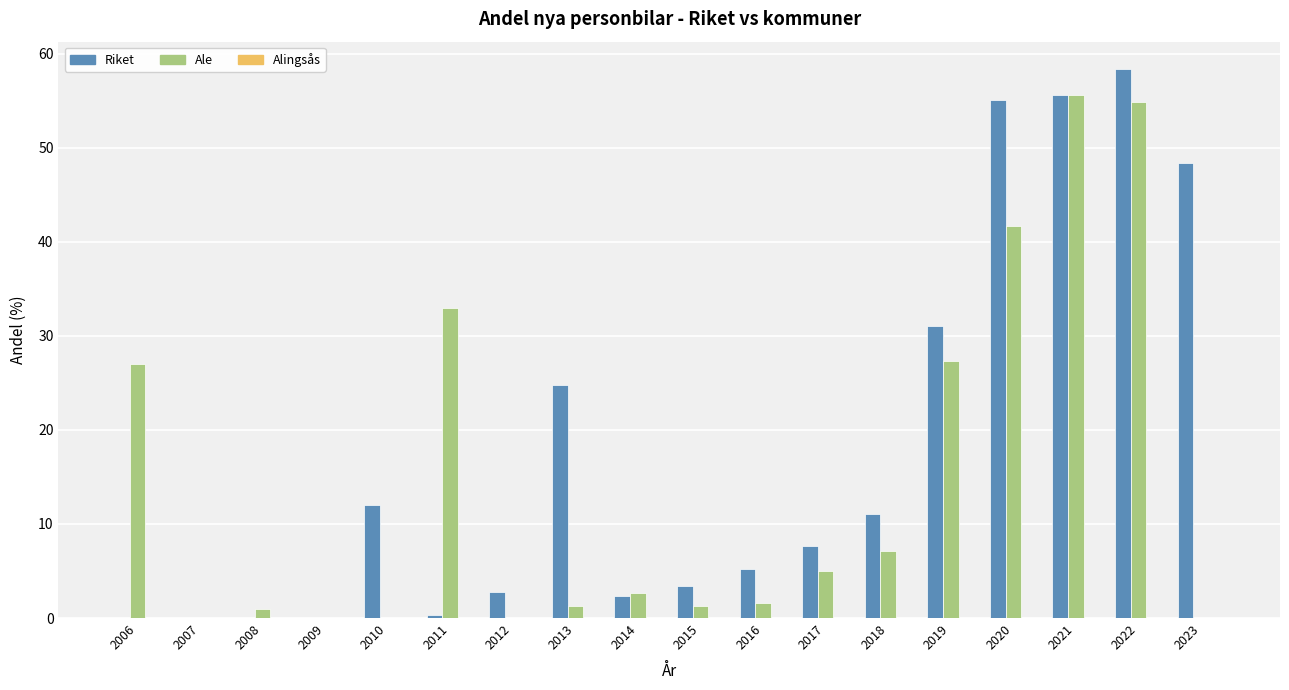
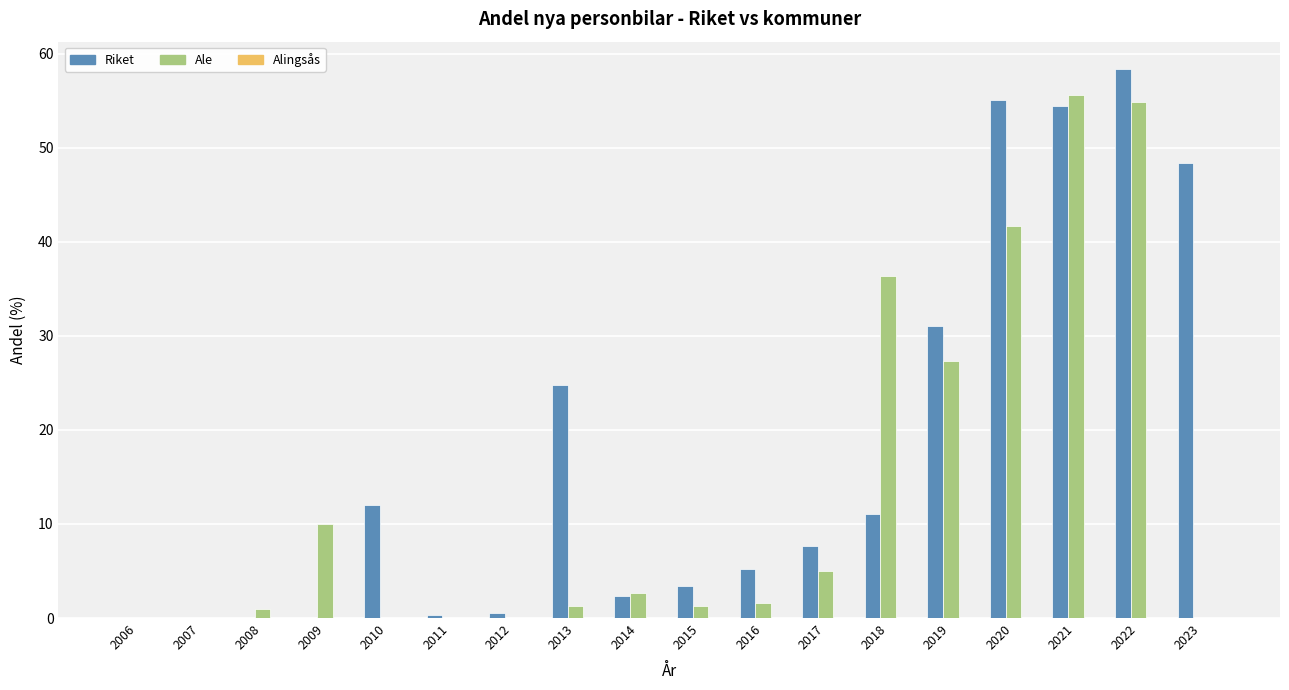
Ale, 2006: 27 -> 0
Ale, 2009: 0 -> 10
Ale, 2011: 33 -> 0
Riket, 2012: 3 -> 1
Ale, 2018: 7 -> 36
Riket, 2021: 56 -> 54
